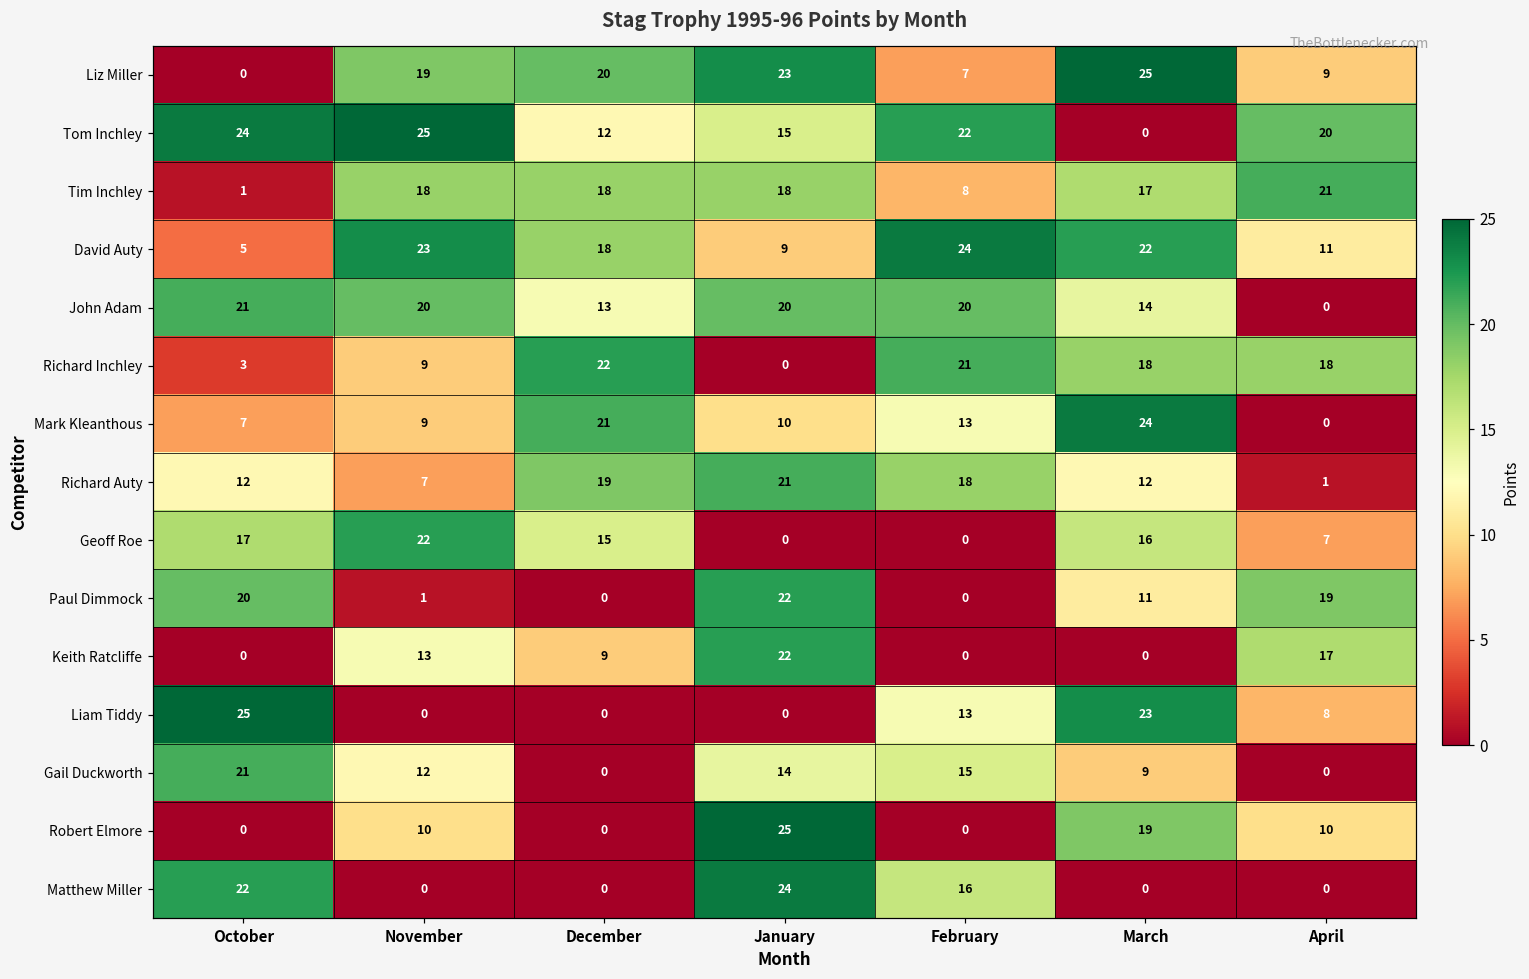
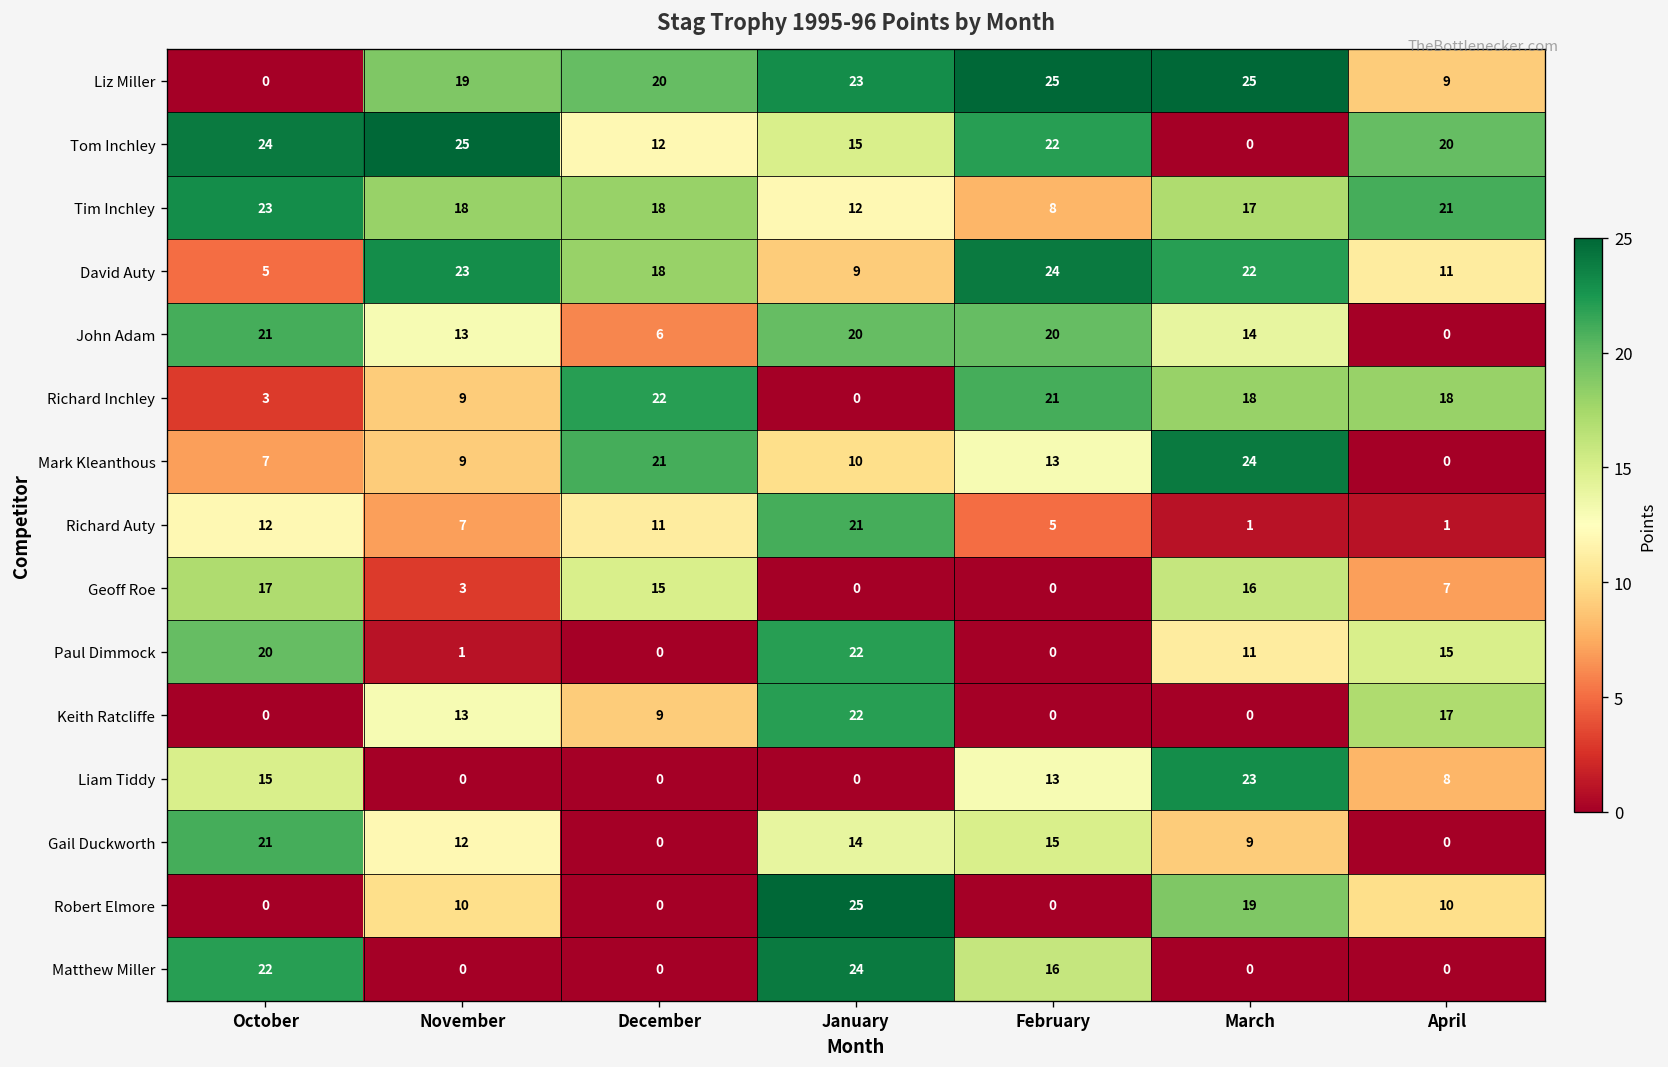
Liz Miller, February: 7 -> 25
Tim Inchley, October: 1 -> 23
Tim Inchley, January: 18 -> 12
John Adam, November: 20 -> 13
John Adam, December: 13 -> 6
Richard Auty, December: 19 -> 11
Richard Auty, February: 18 -> 5
Richard Auty, March: 12 -> 1
Geoff Roe, November: 22 -> 3
Paul Dimmock, April: 19 -> 15
Liam Tiddy, October: 25 -> 15
